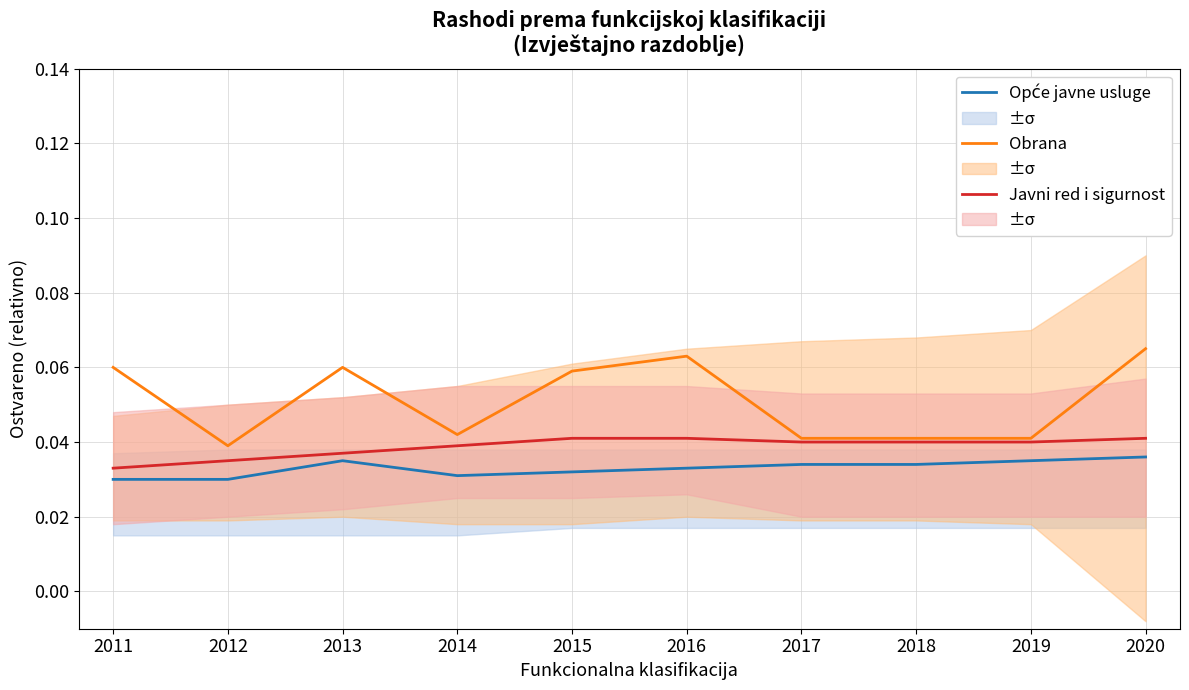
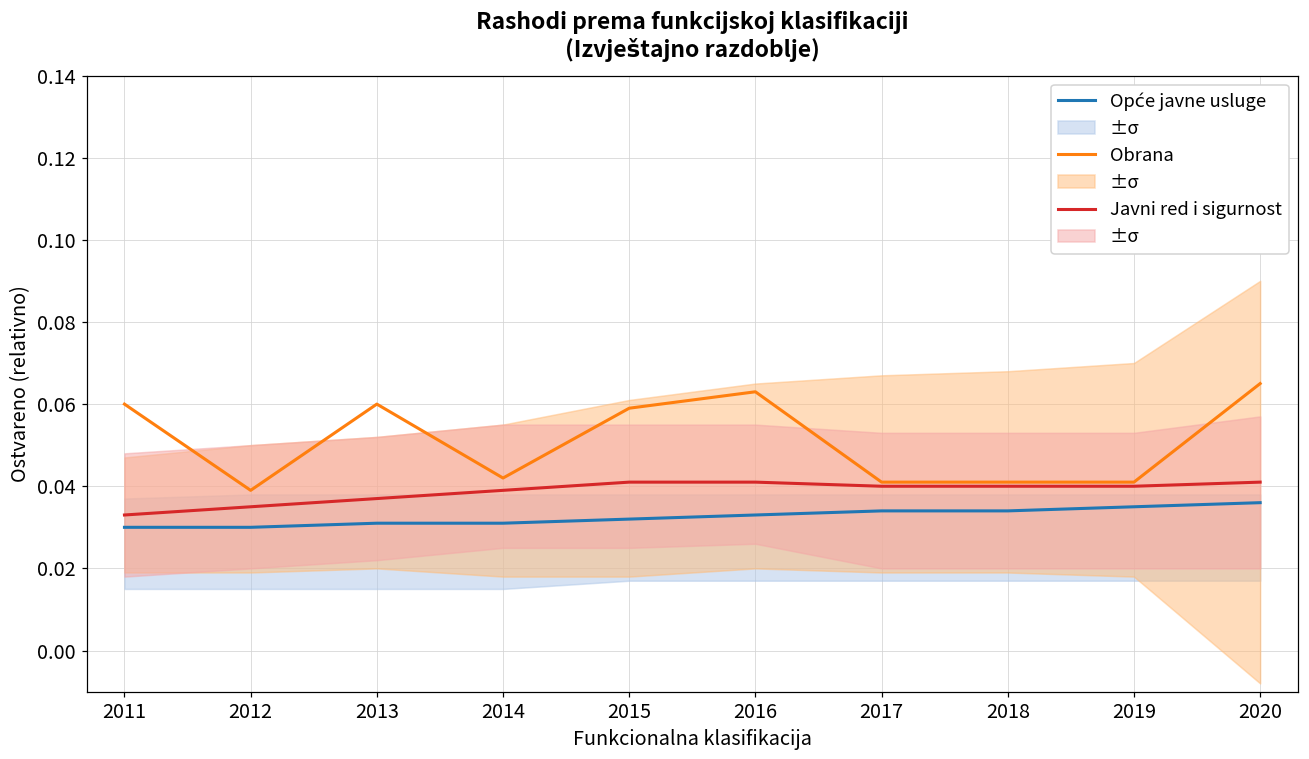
Opće javne usluge, 2013: 0.035 -> 0.031
